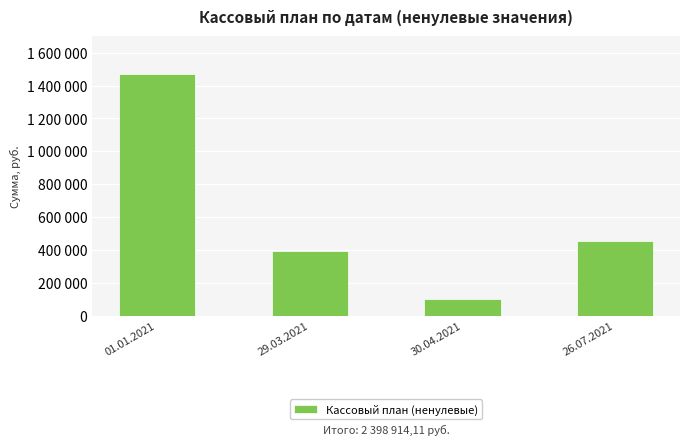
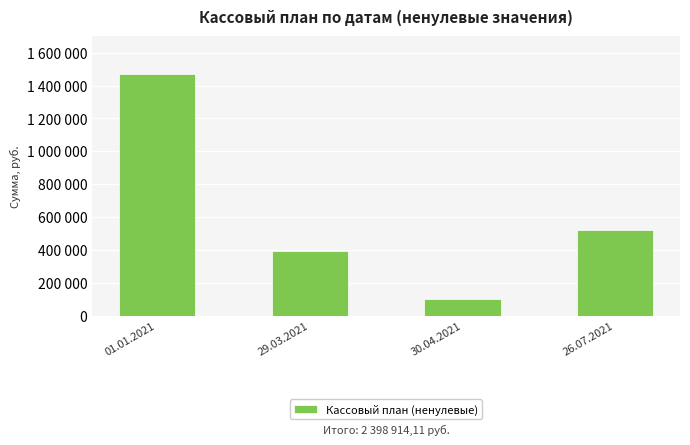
26.07.2021: 460000 -> 520000
